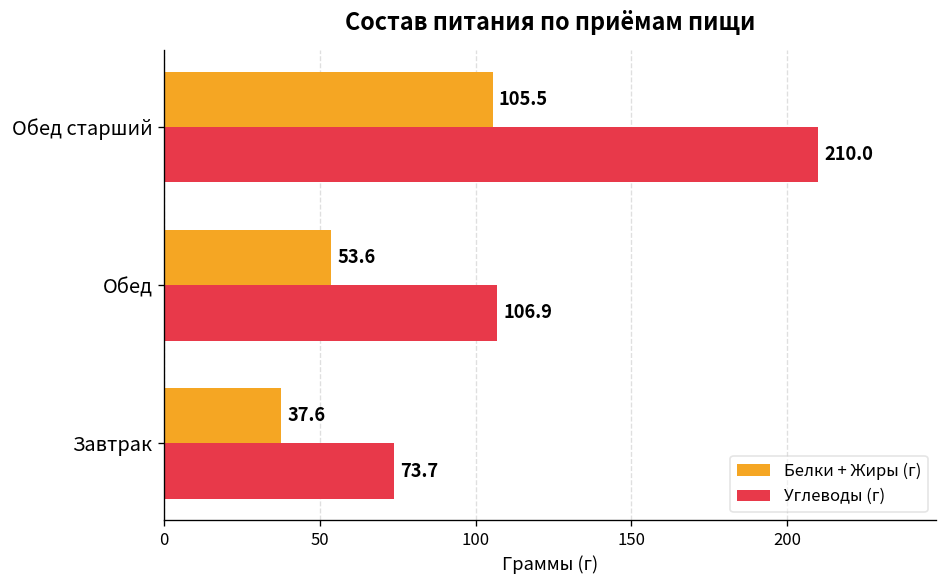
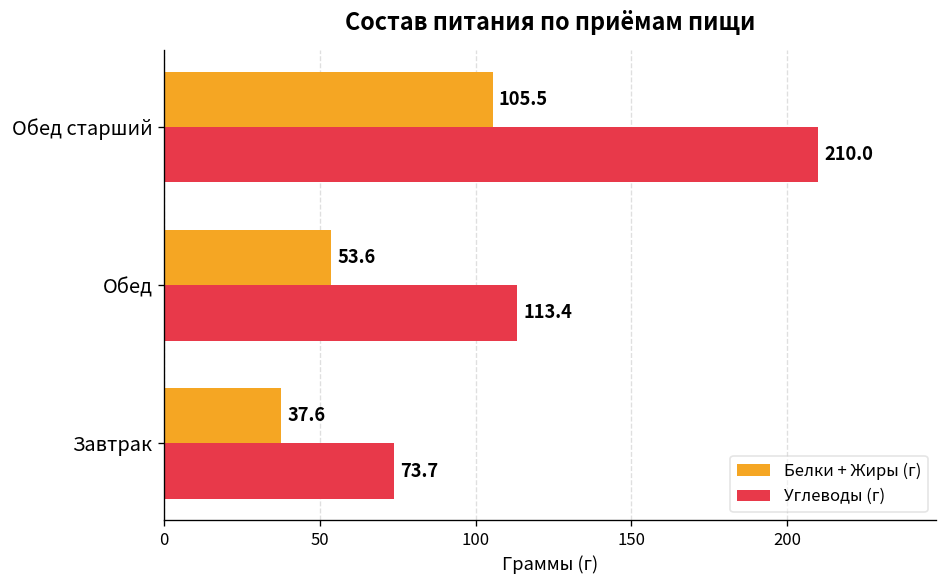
Углеводы (г), Обед: 106.9 -> 113.4
